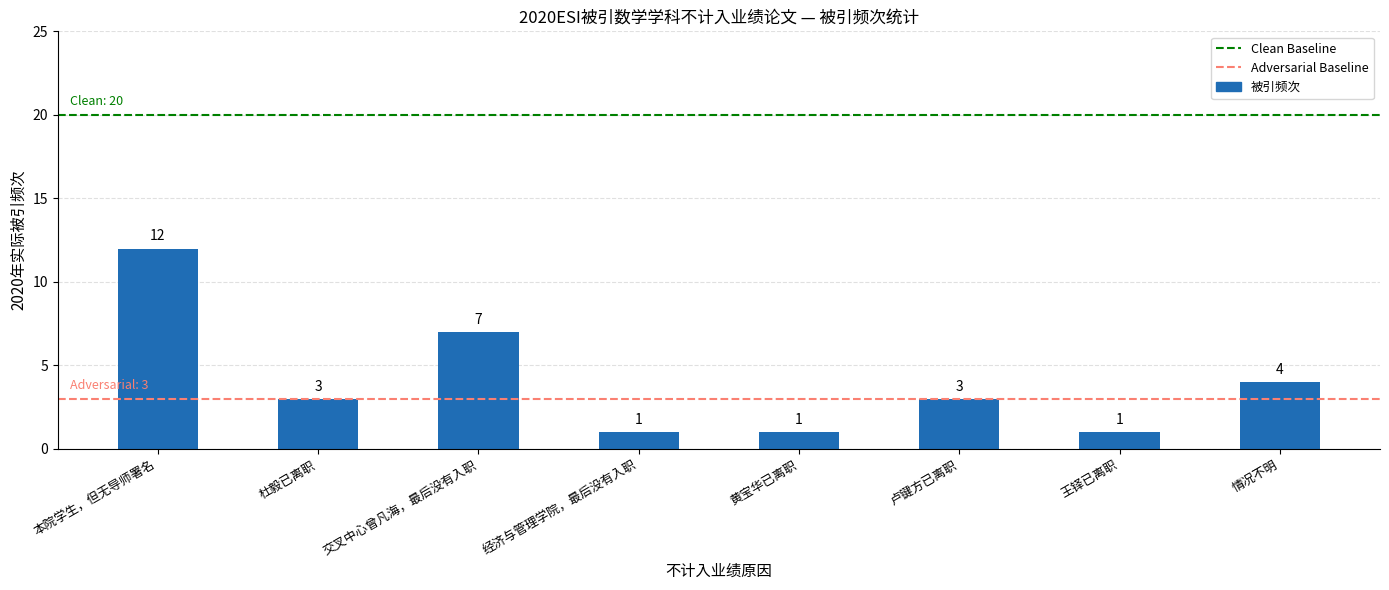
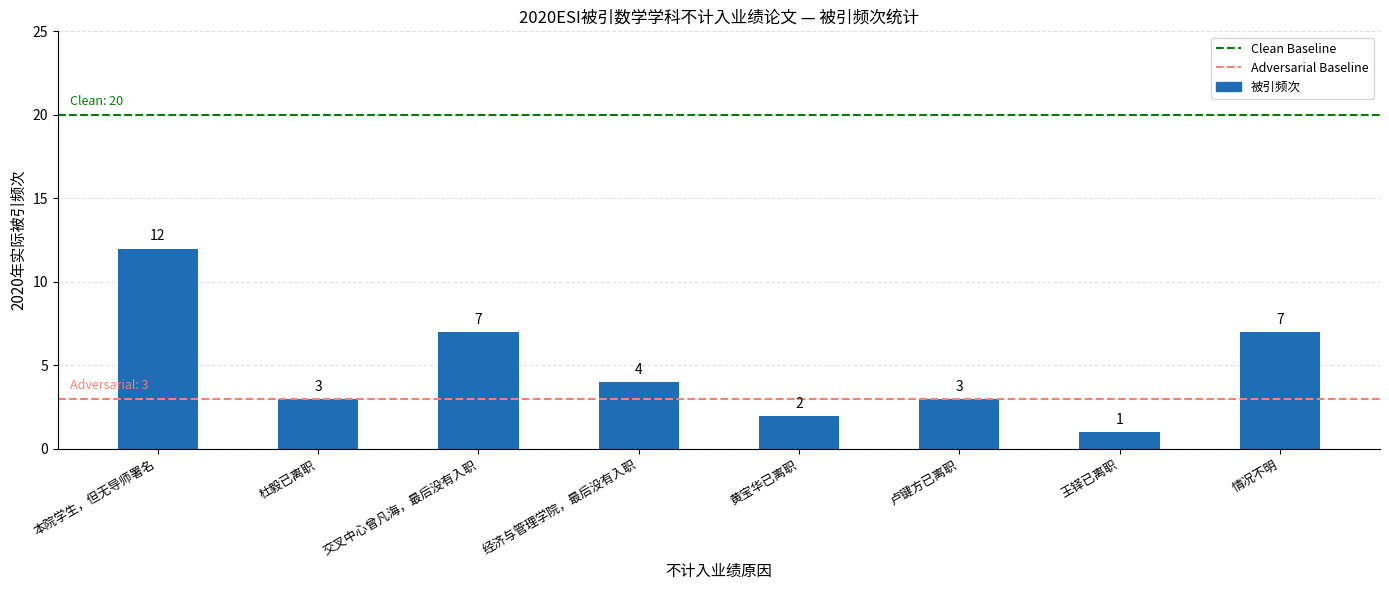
经济与管理学院，最后没有入职: 1 -> 4
黄宝华已离职: 1 -> 2
情况不明: 4 -> 7
